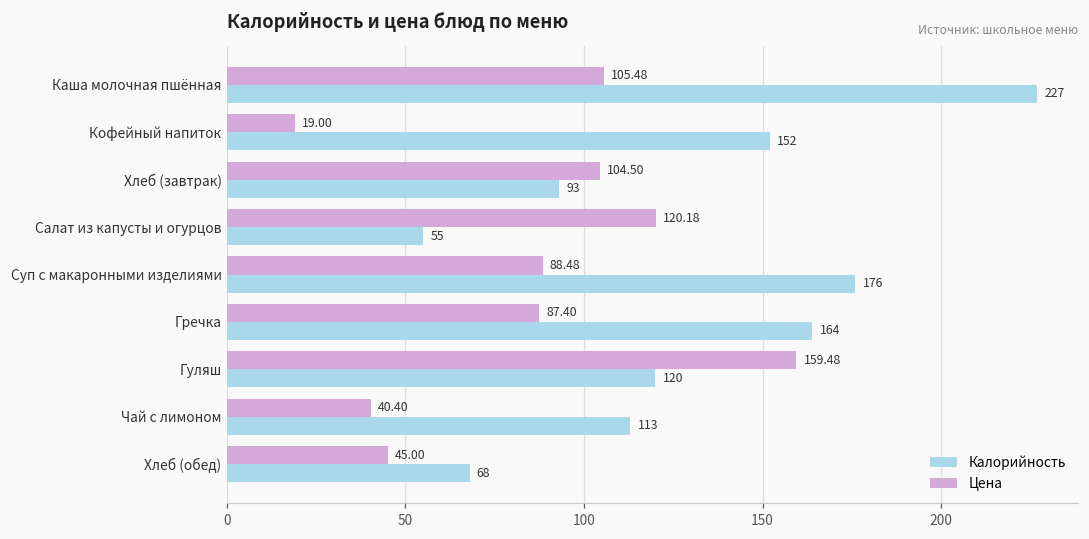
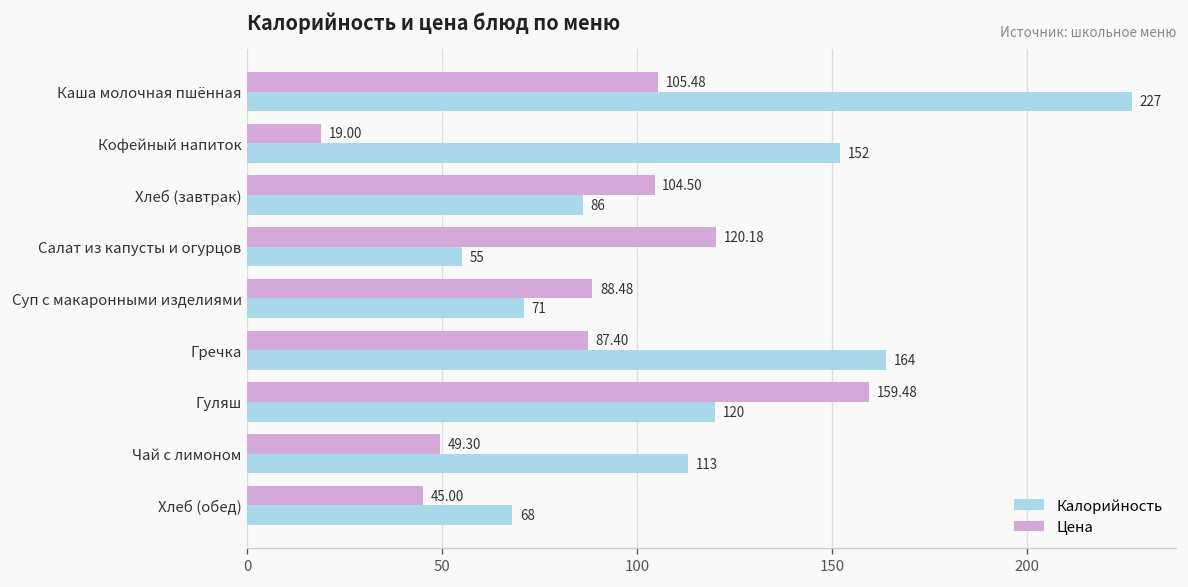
Калорийность, Хлеб (завтрак): 93 -> 86
Калорийность, Суп с макаронными изделиями: 176 -> 71
Цена, Чай с лимоном: 40.40 -> 49.30
